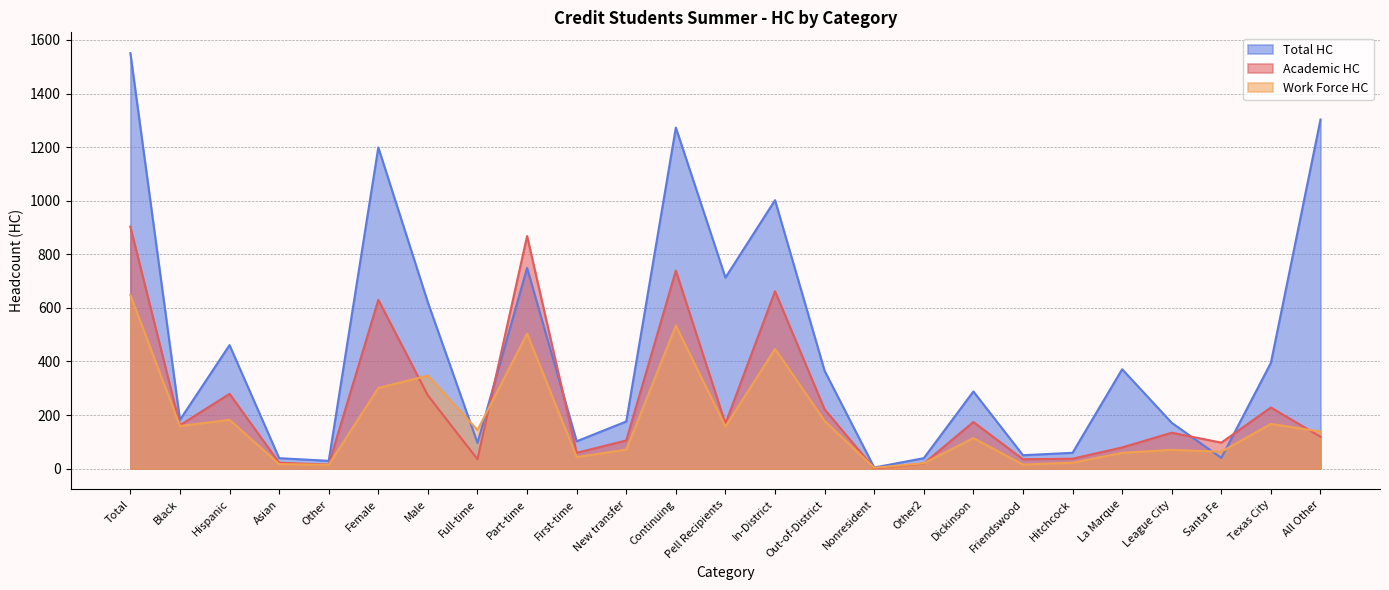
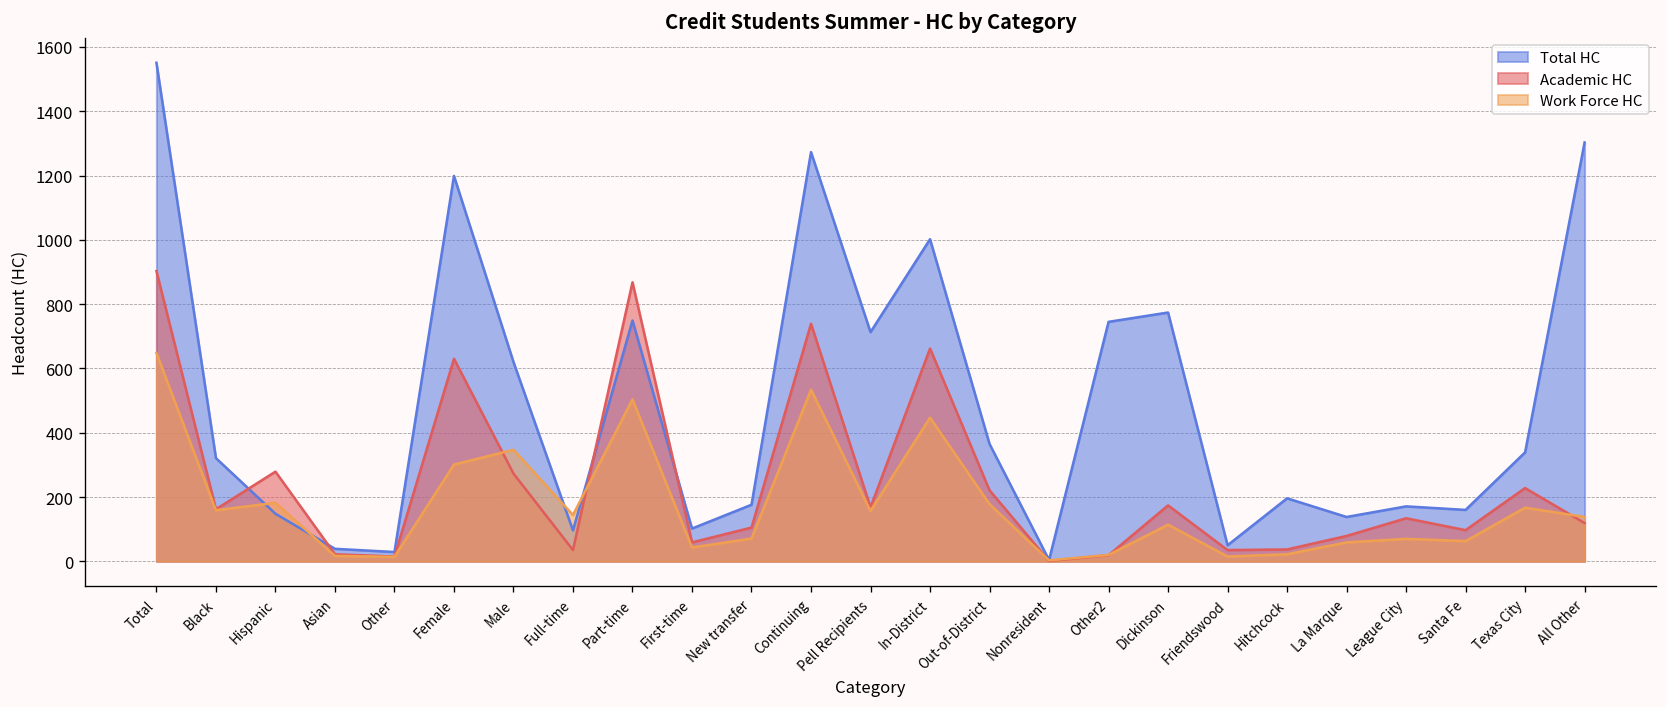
Total HC, Black: 180 -> 320
Total HC, Hispanic: 460 -> 150
Total HC, Other2: 40 -> 750
Total HC, Dickinson: 290 -> 770
Total HC, Hitchcock: 60 -> 200
Total HC, La Marque: 370 -> 140
Total HC, Santa Fe: 40 -> 160
Total HC, Texas City: 400 -> 340
